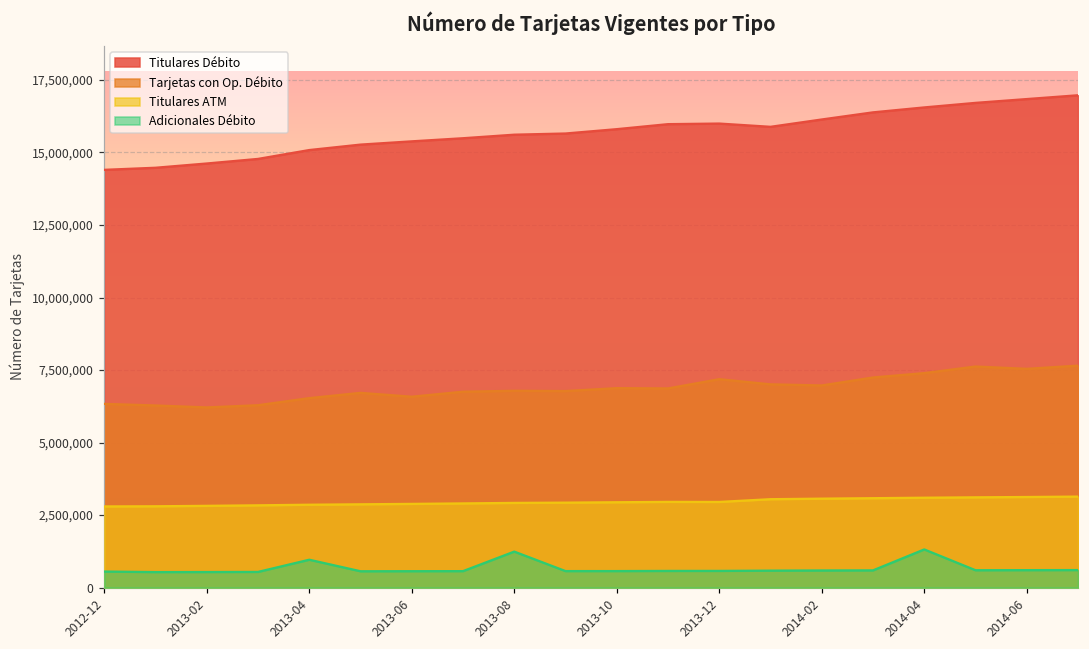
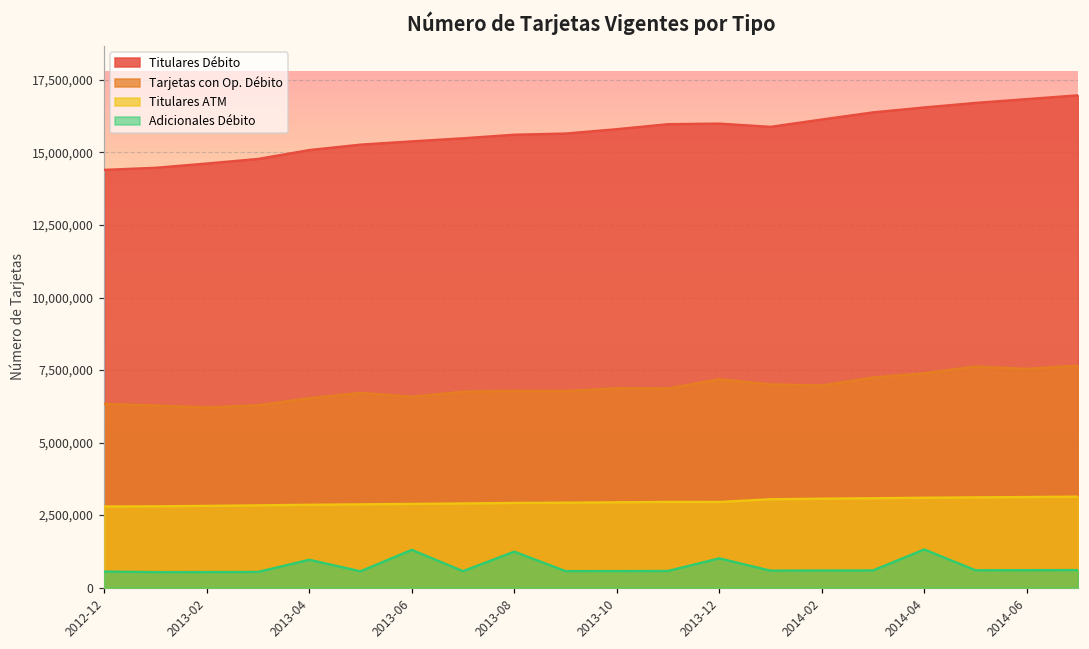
Adicionales Débito, 2013-06: 600,000 -> 1,300,000
Adicionales Débito, 2013-12: 600,000 -> 1,000,000
